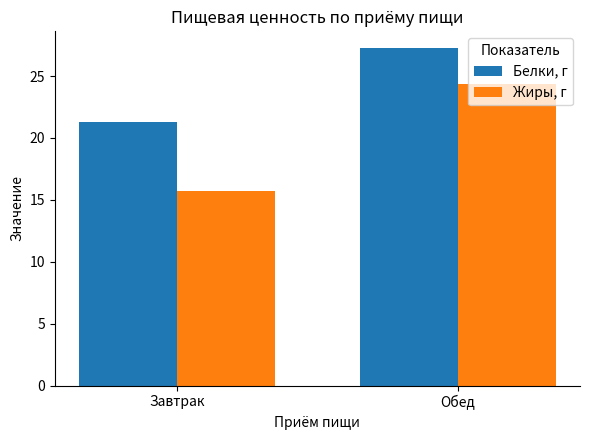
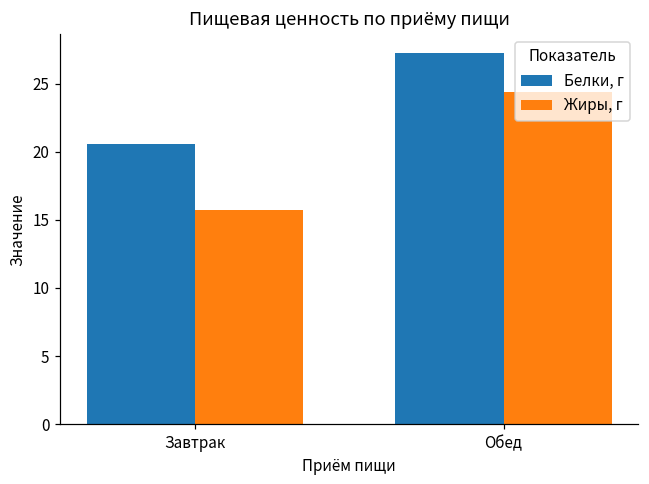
Белки, г, Завтрак: 21.3 -> 20.6
